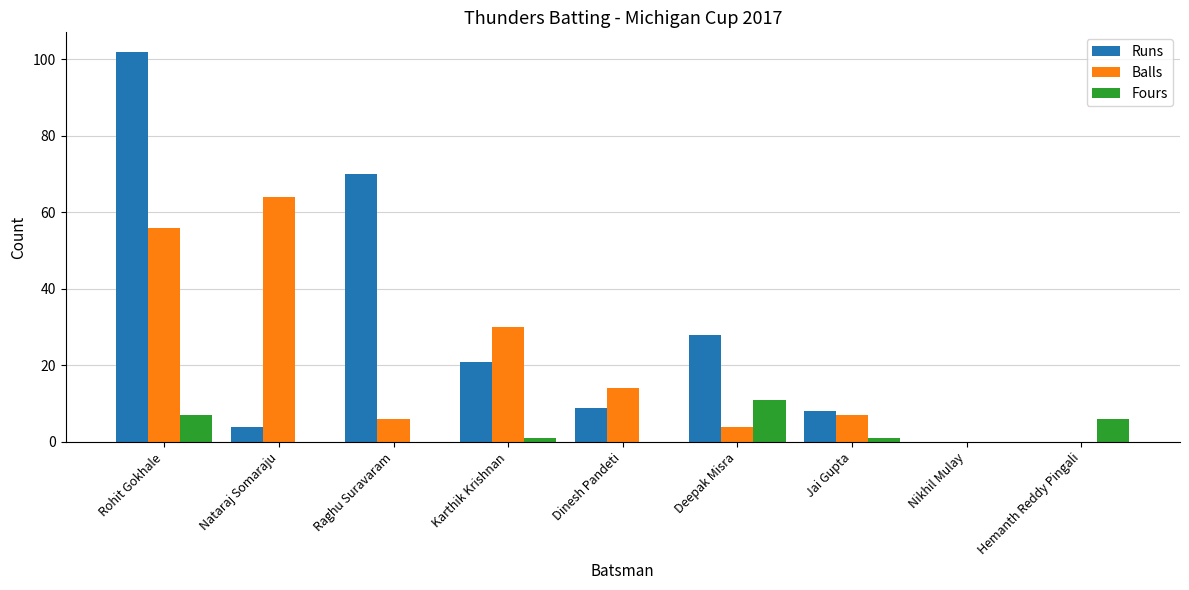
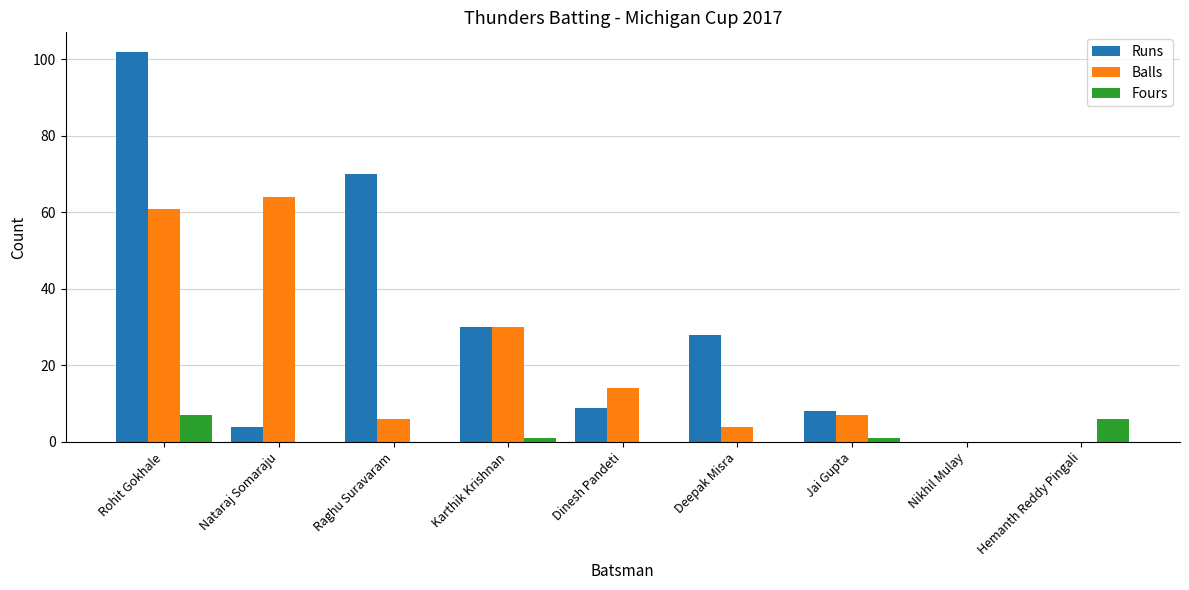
Balls, Rohit Gokhale: 56 -> 61
Runs, Karthik Krishnan: 21 -> 30
Fours, Deepak Misra: 11 -> 0
